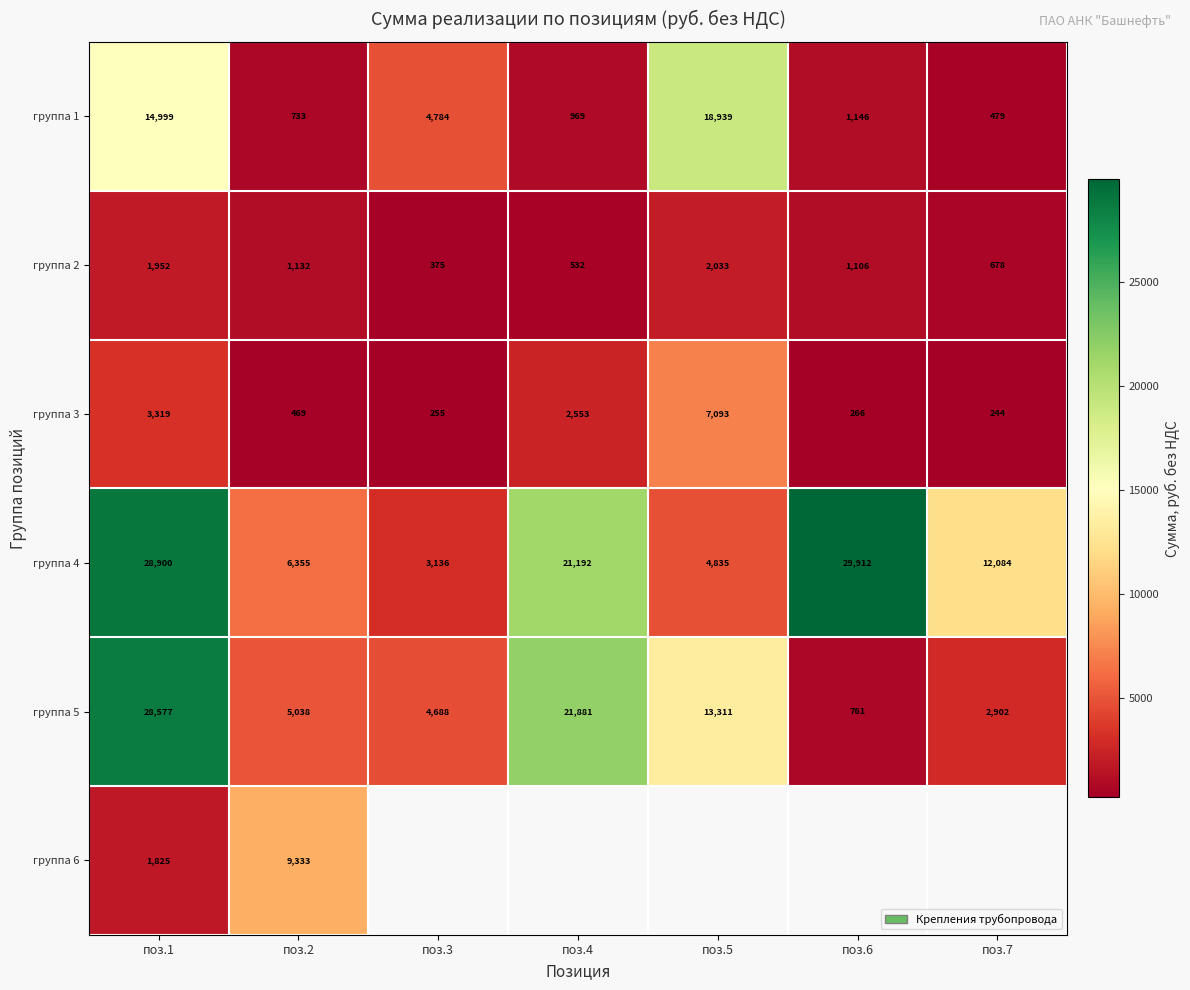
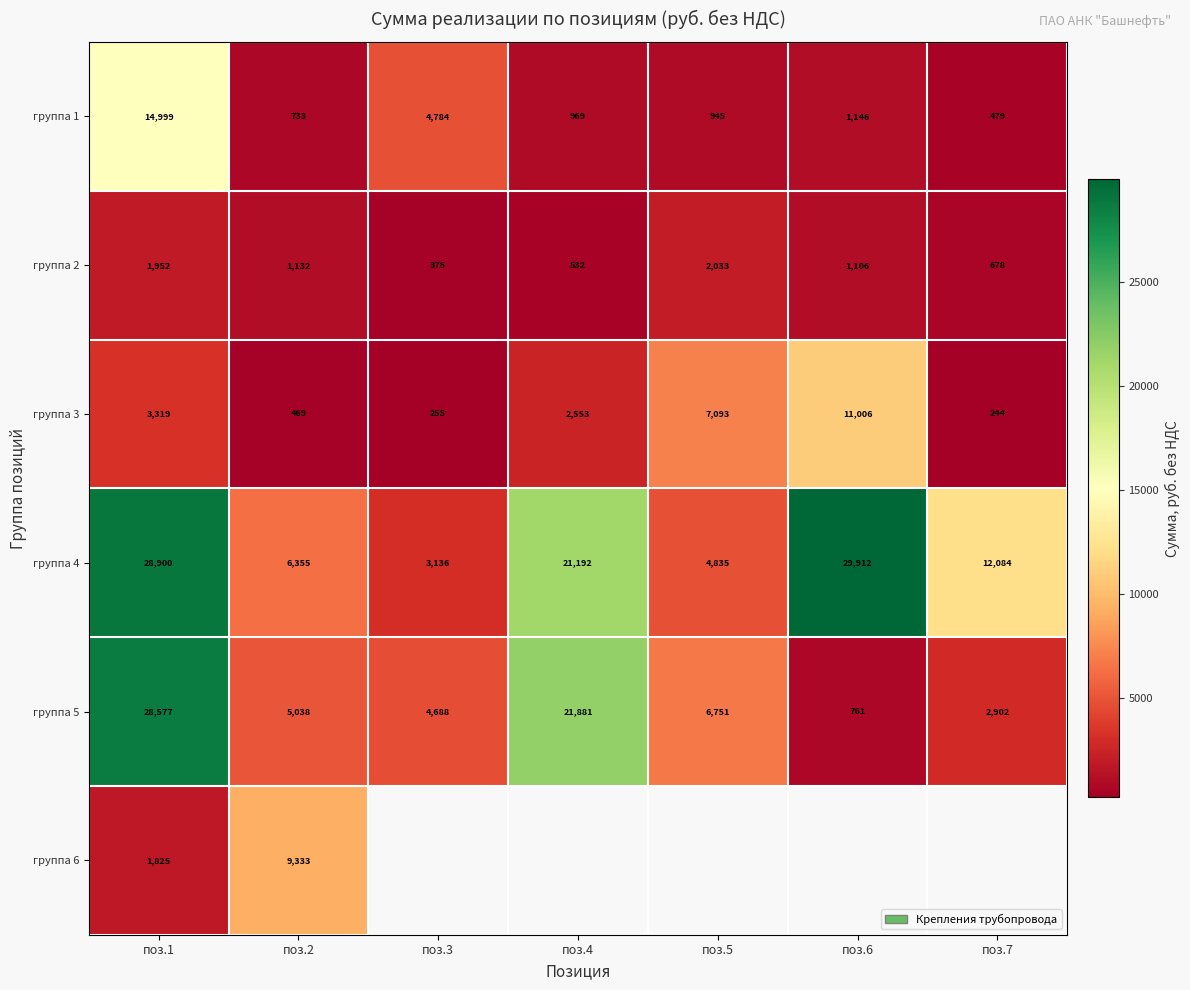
группа 1, поз.5: 18,939 -> 945
группа 3, поз.6: 266 -> 11,006
группа 5, поз.5: 13,311 -> 6,751
